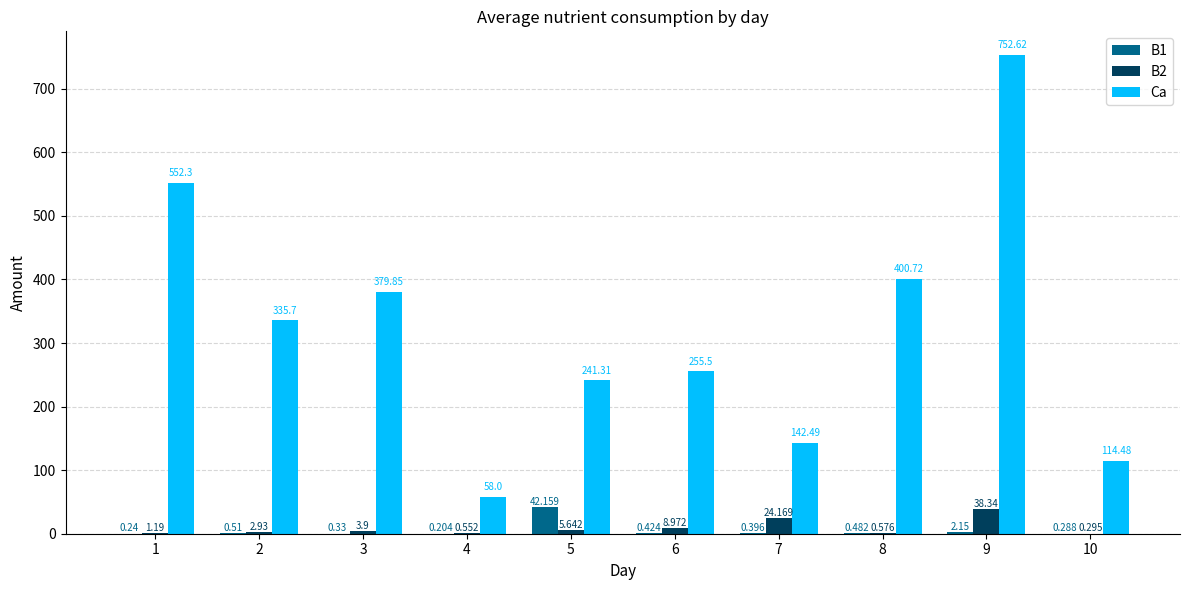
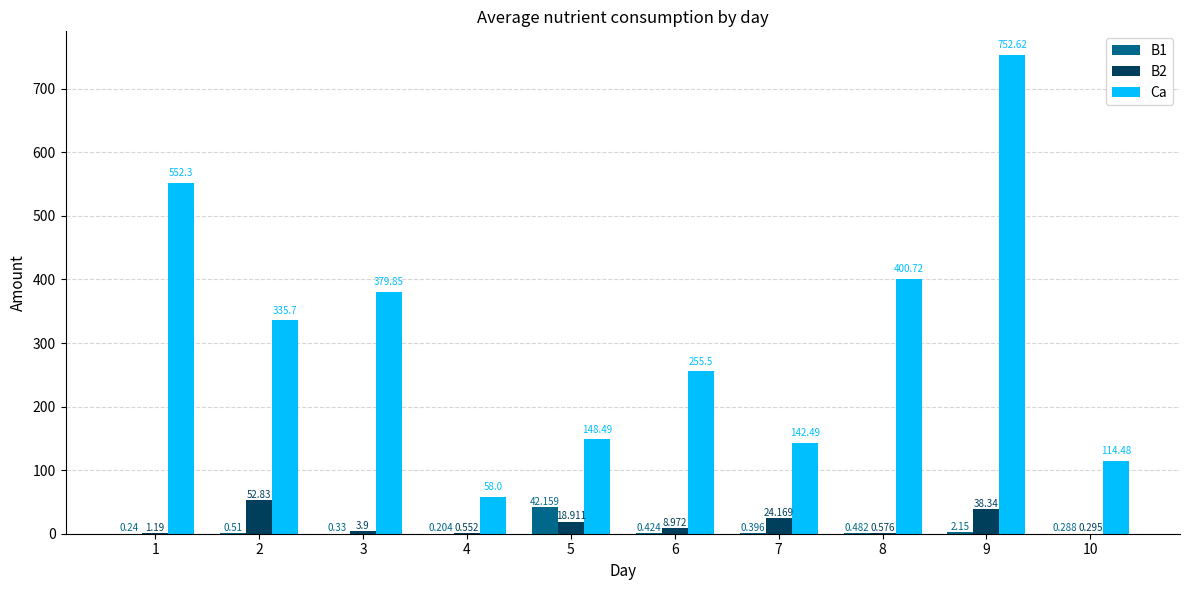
B2, 2: 2.93 -> 52.83
B2, 5: 5.642 -> 18.911
Ca, 5: 241.31 -> 148.49
